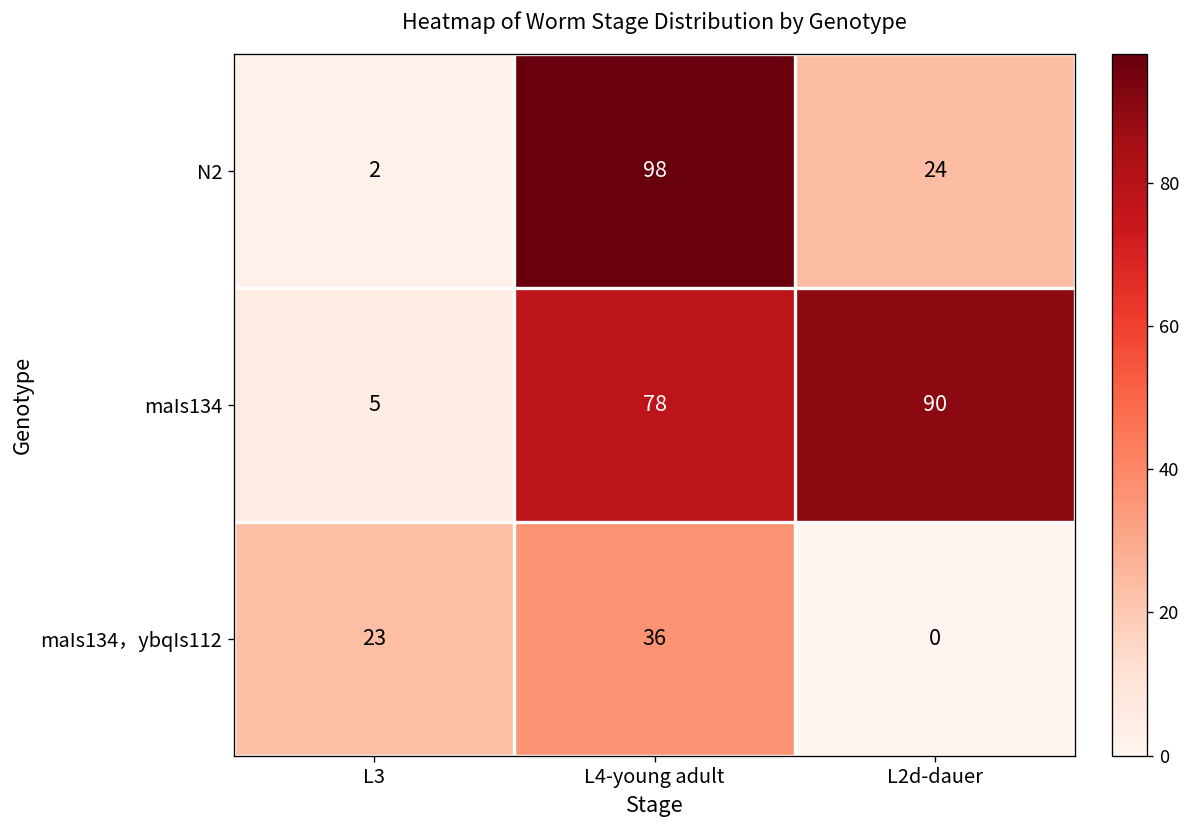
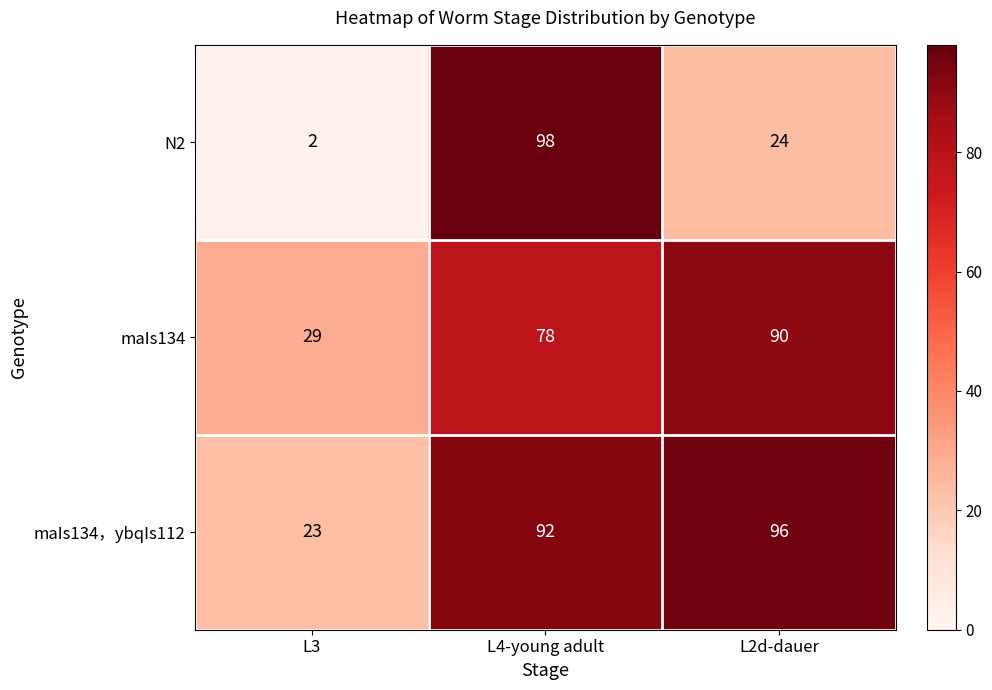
maIs134, L3: 5 -> 29
maIs134，ybqIs112, L4-young adult: 36 -> 92
maIs134，ybqIs112, L2d-dauer: 0 -> 96
